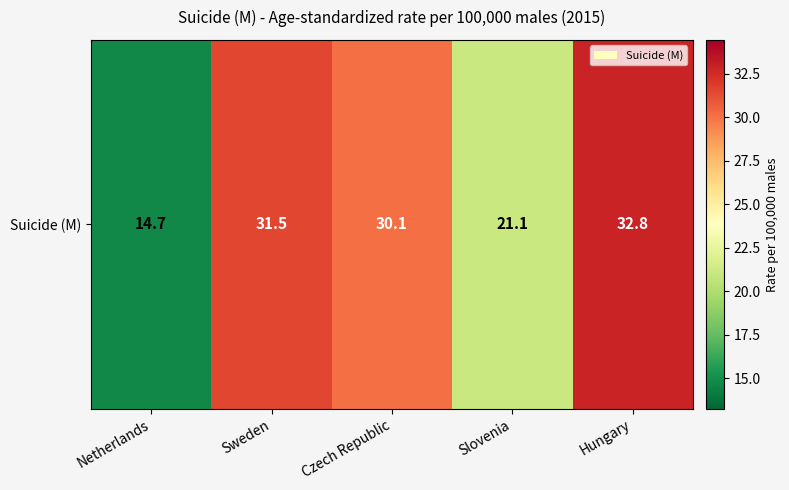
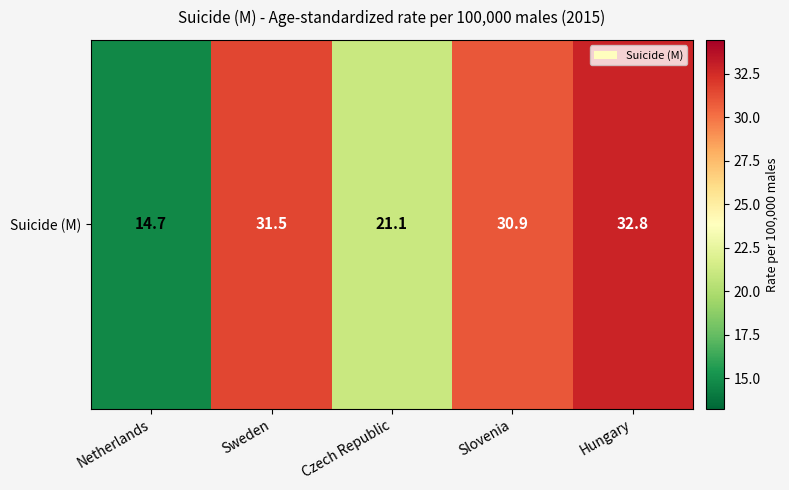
Suicide (M), Czech Republic: 30.1 -> 21.1
Suicide (M), Slovenia: 21.1 -> 30.9
